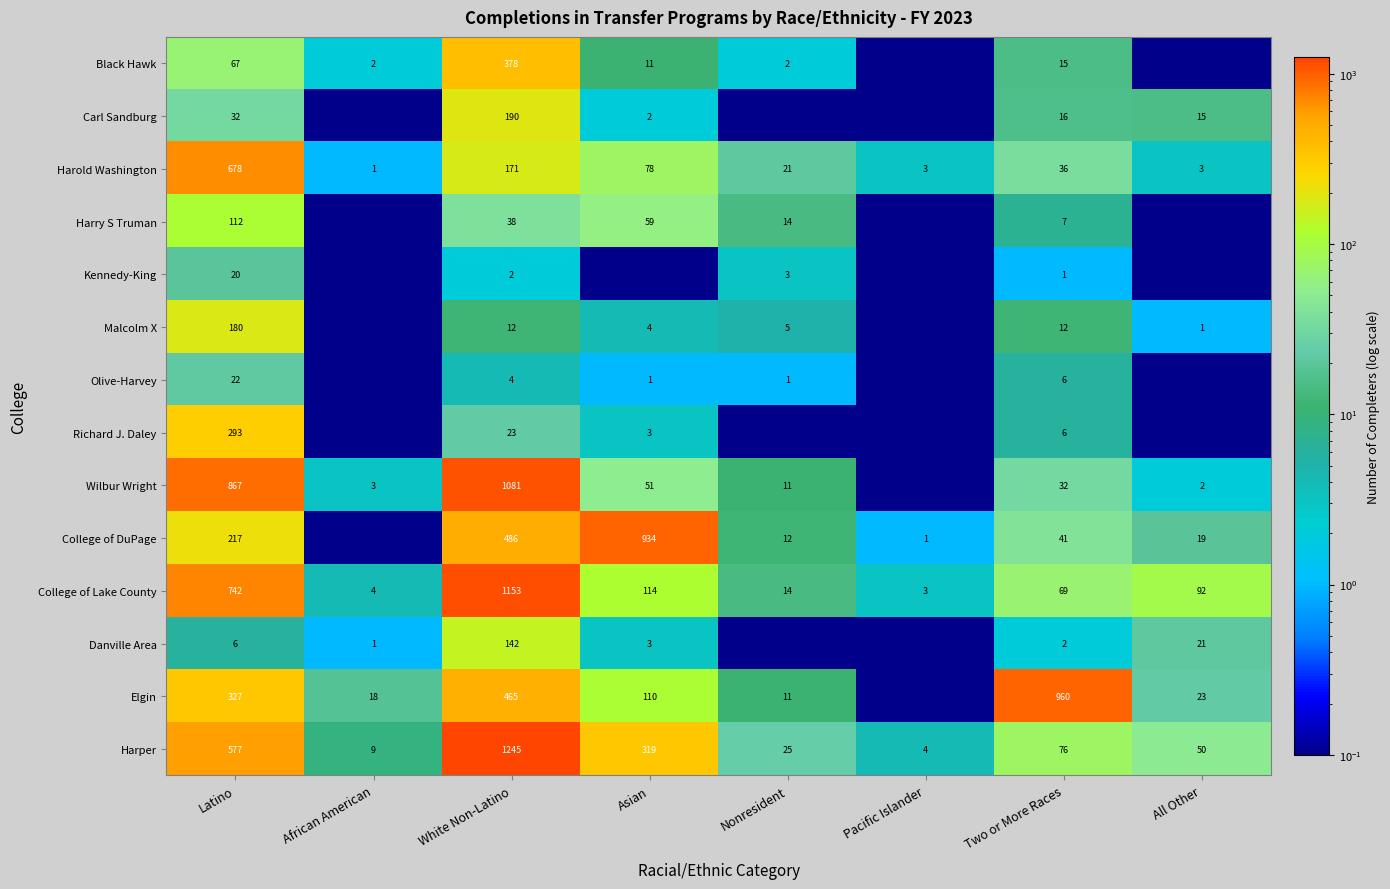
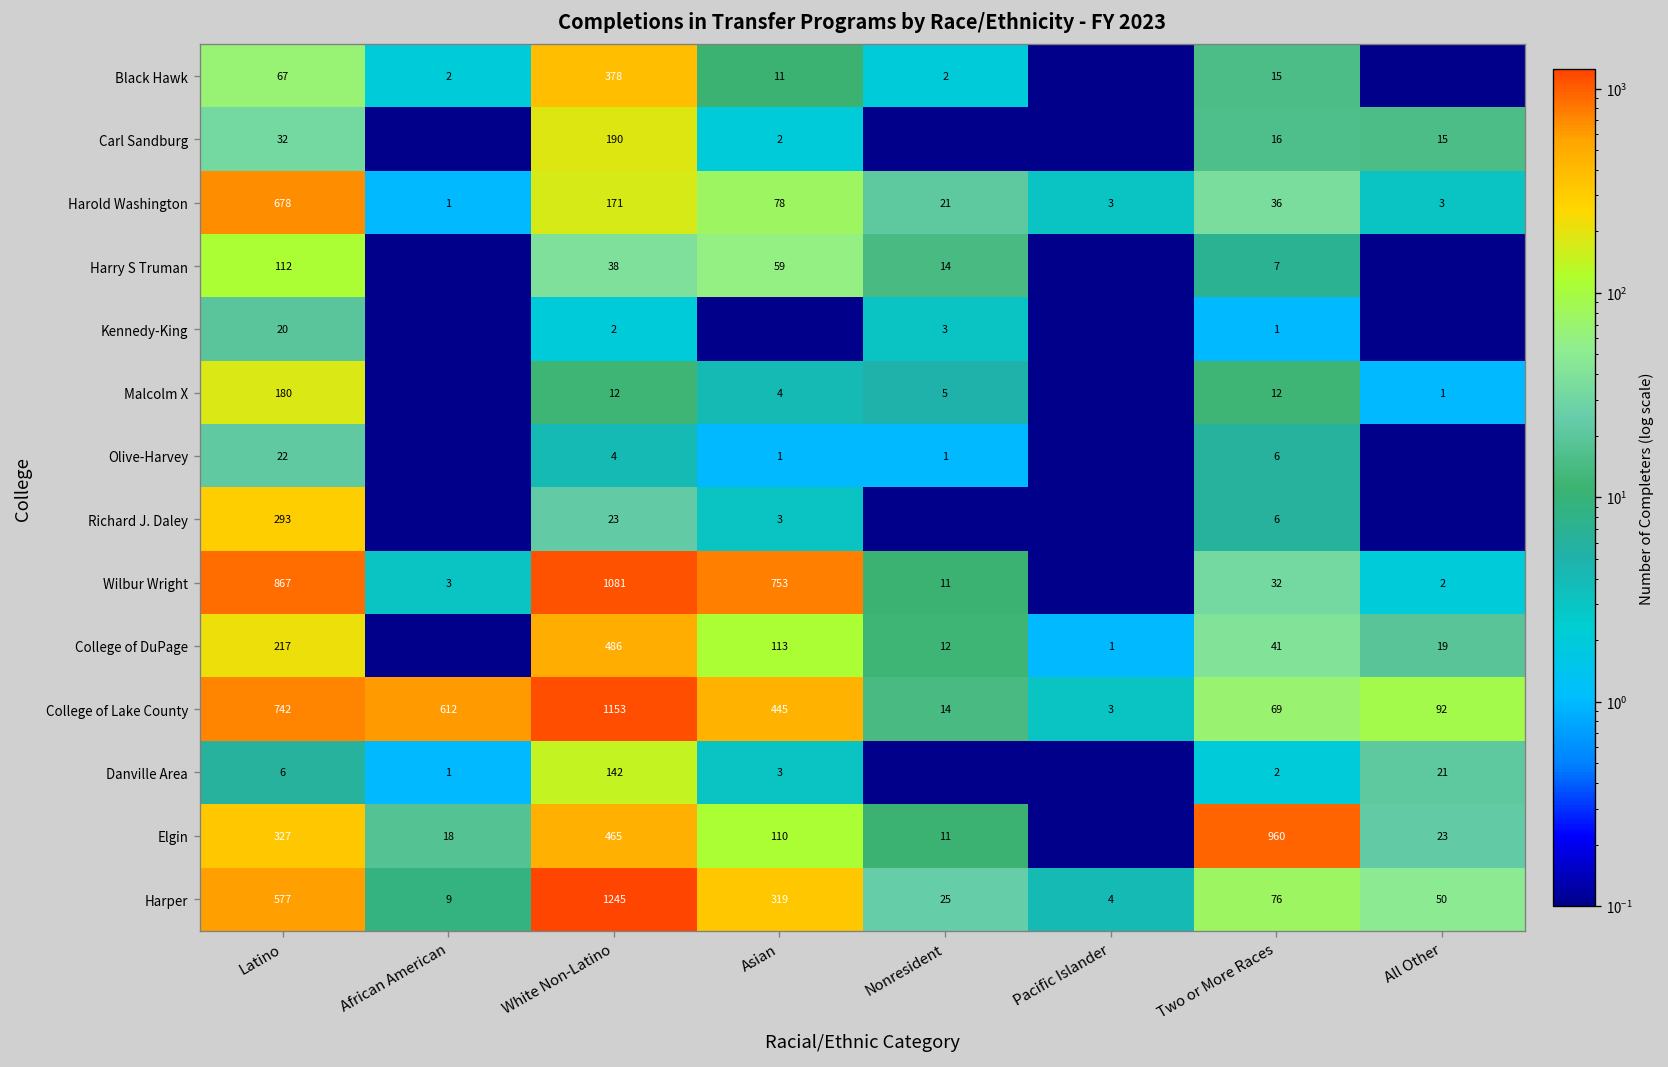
Wilbur Wright, Asian: 51 -> 753
College of DuPage, Asian: 934 -> 113
College of Lake County, African American: 4 -> 612
College of Lake County, Asian: 114 -> 445
